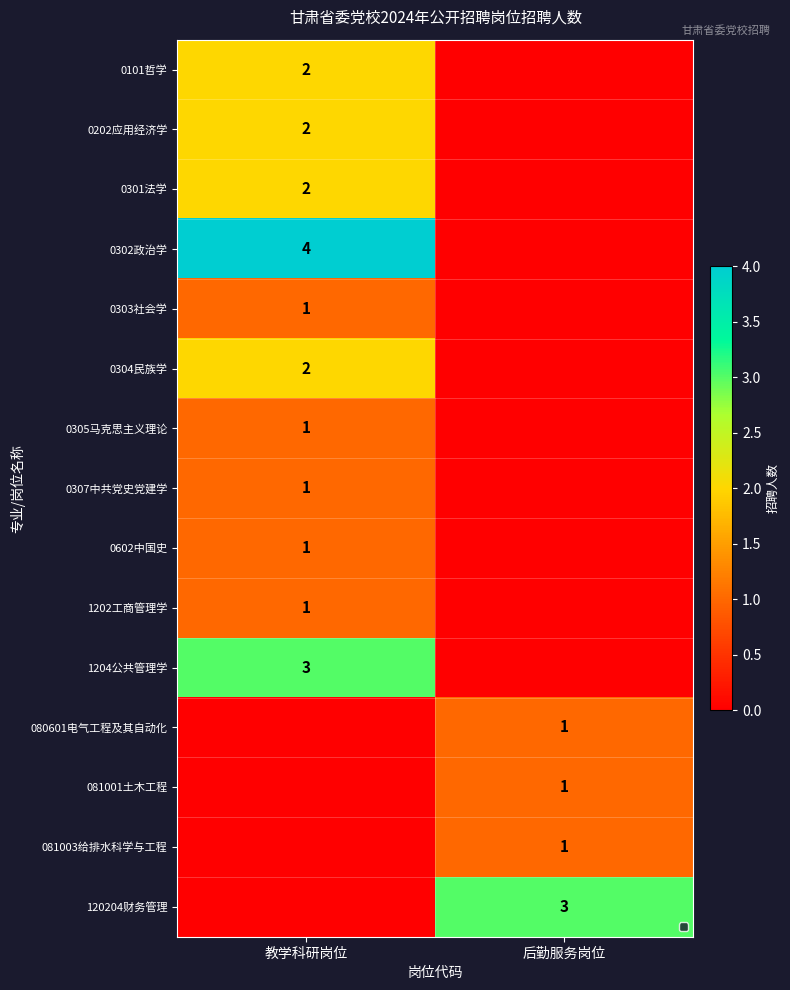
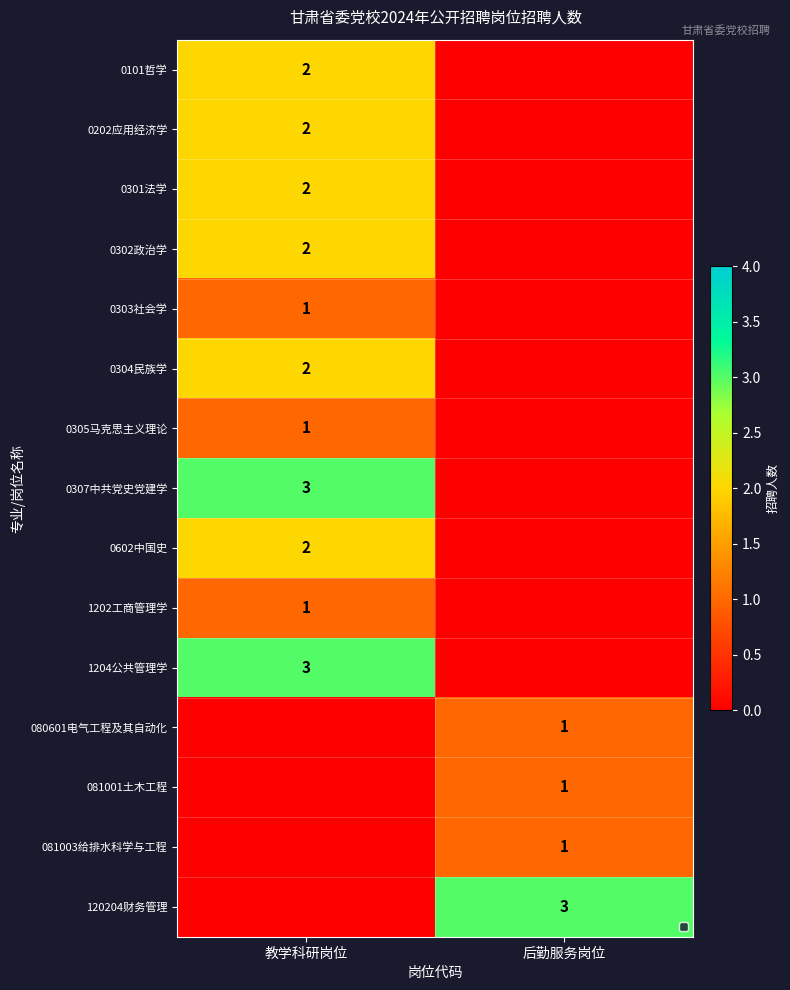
0302政治学, 教学科研岗位: 4 -> 2
0307中共党史党建学, 教学科研岗位: 1 -> 3
0602中国史, 教学科研岗位: 1 -> 2
